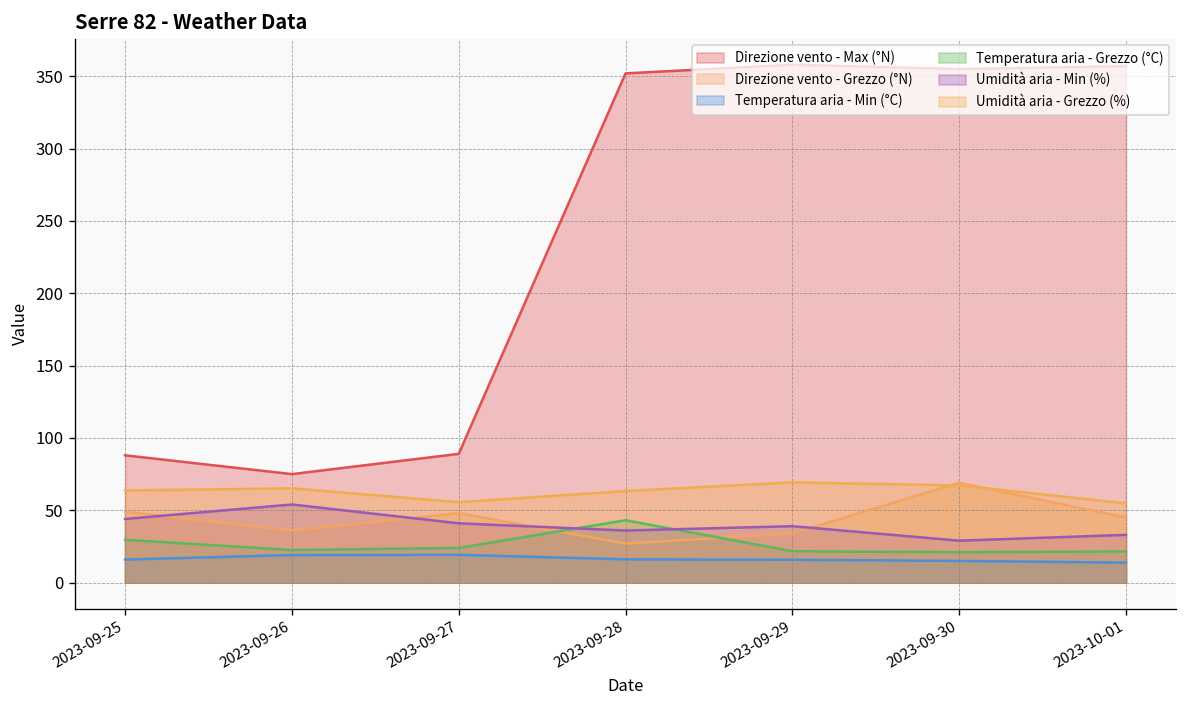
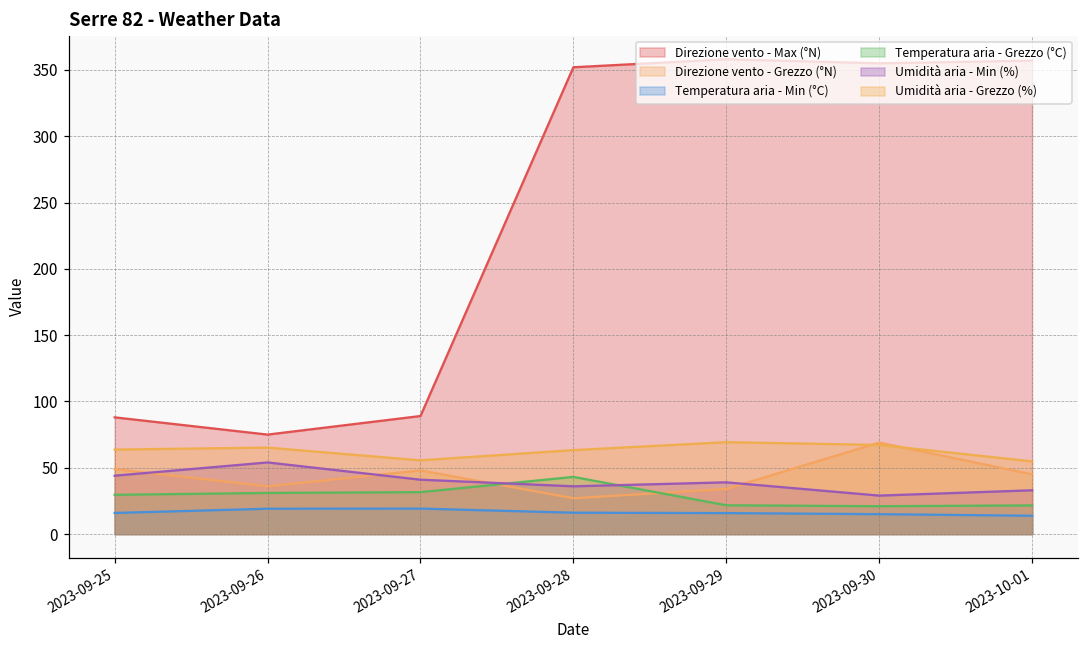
Temperatura aria - Grezzo (°C), 2023-09-26: 23 -> 31
Temperatura aria - Grezzo (°C), 2023-09-27: 24 -> 32
